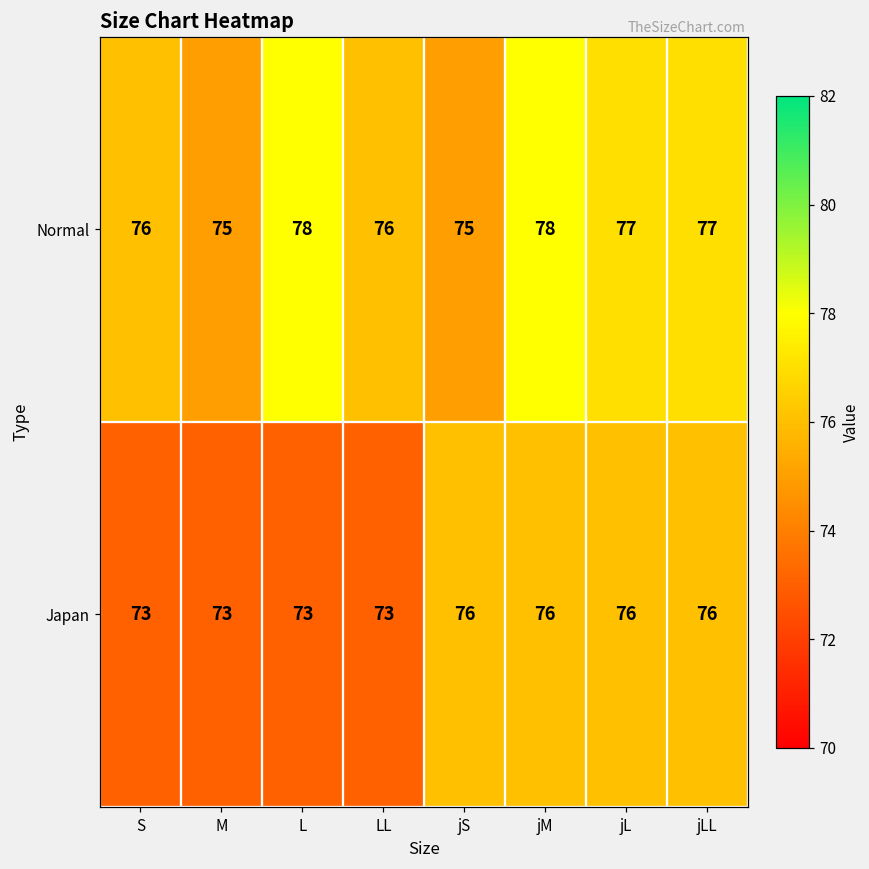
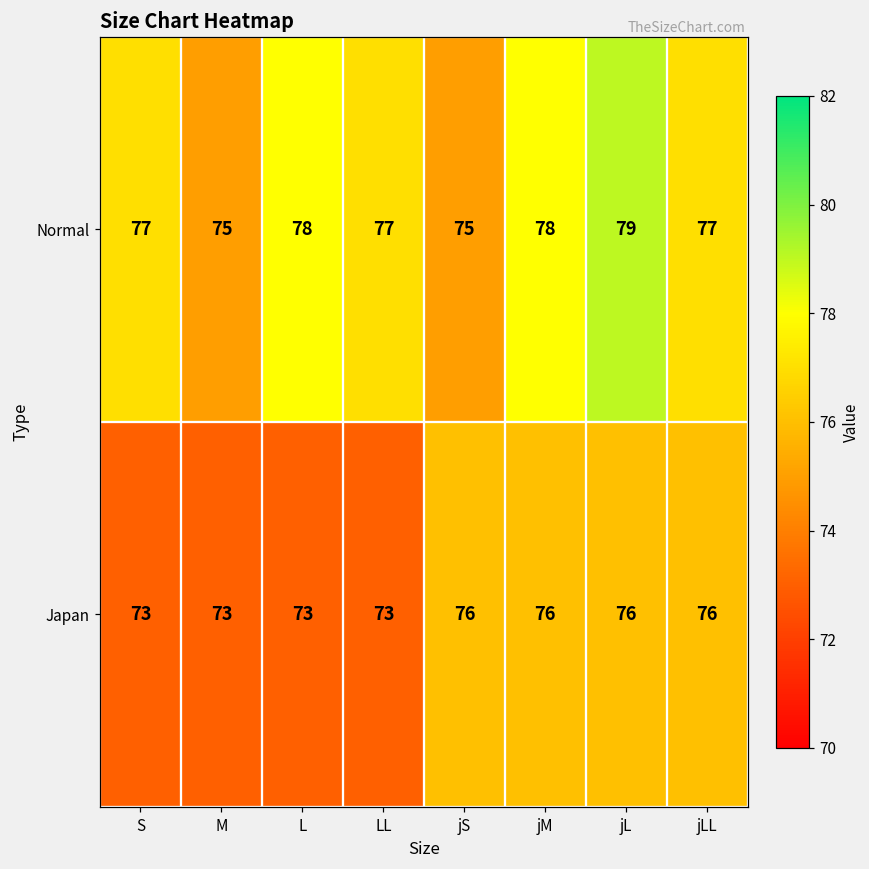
Normal, S: 76 -> 77
Normal, LL: 76 -> 77
Normal, jL: 77 -> 79
